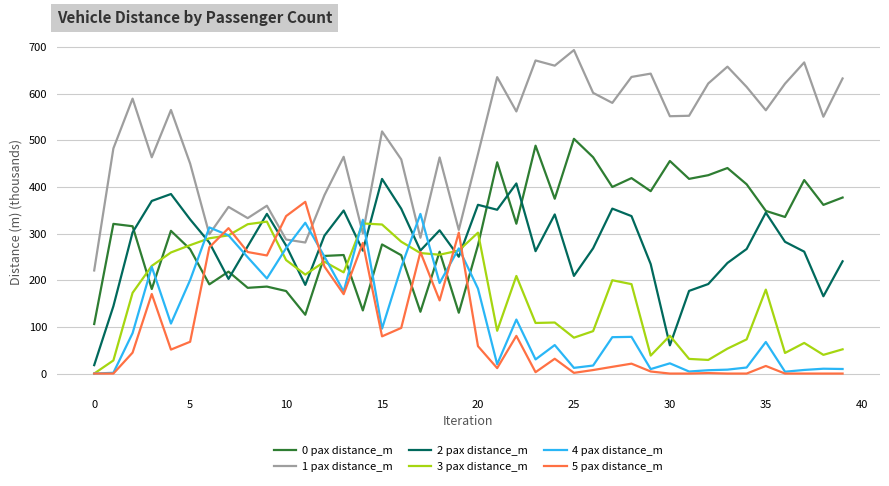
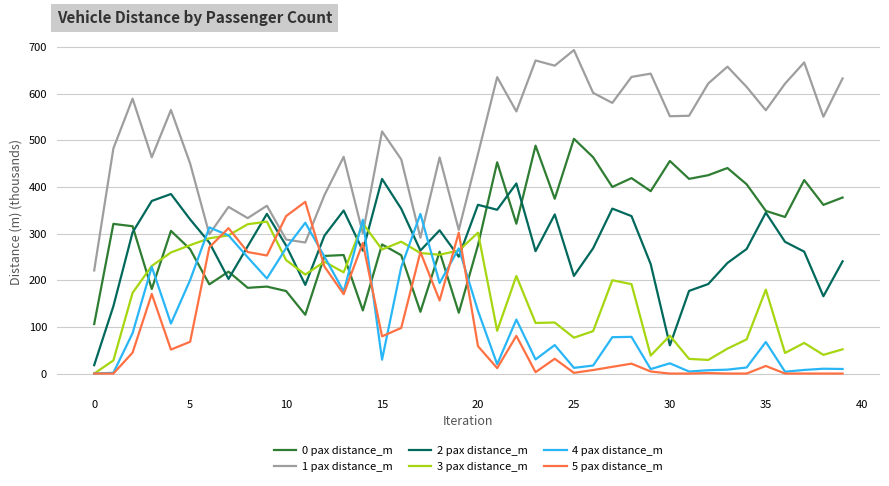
3 pax distance_m, 15: 320 -> 270
4 pax distance_m, 15: 100 -> 30
4 pax distance_m, 20: 180 -> 130
